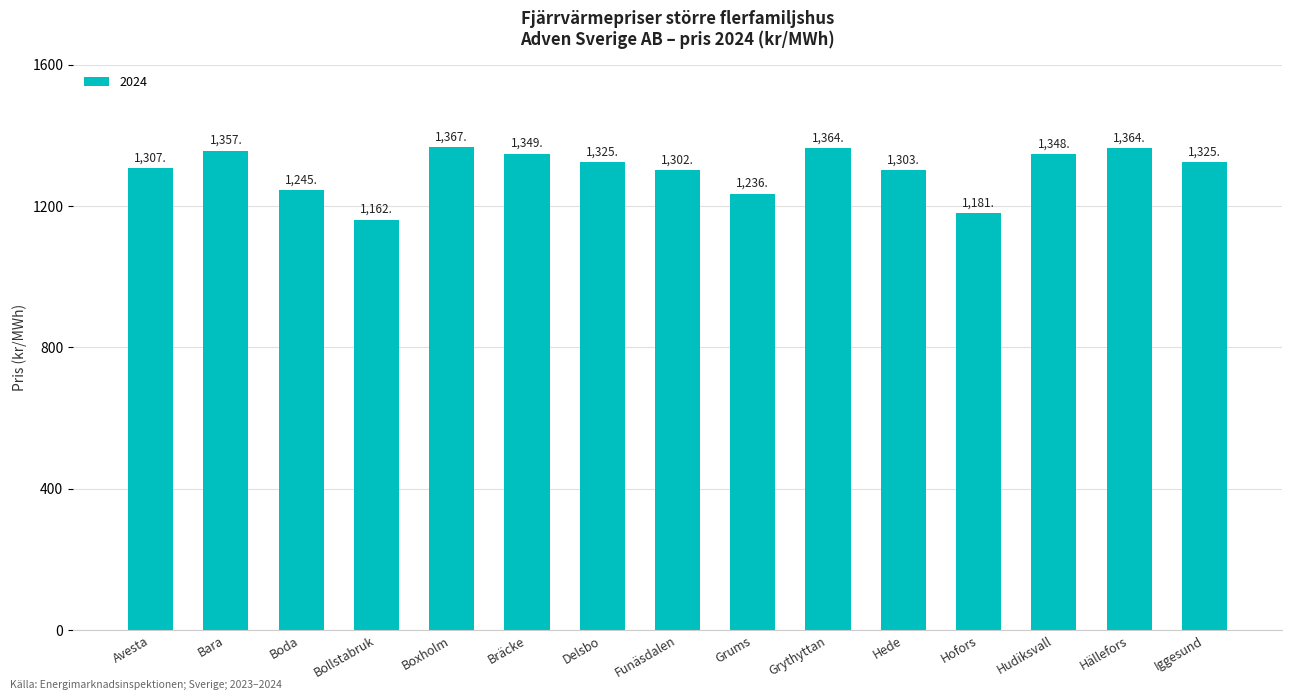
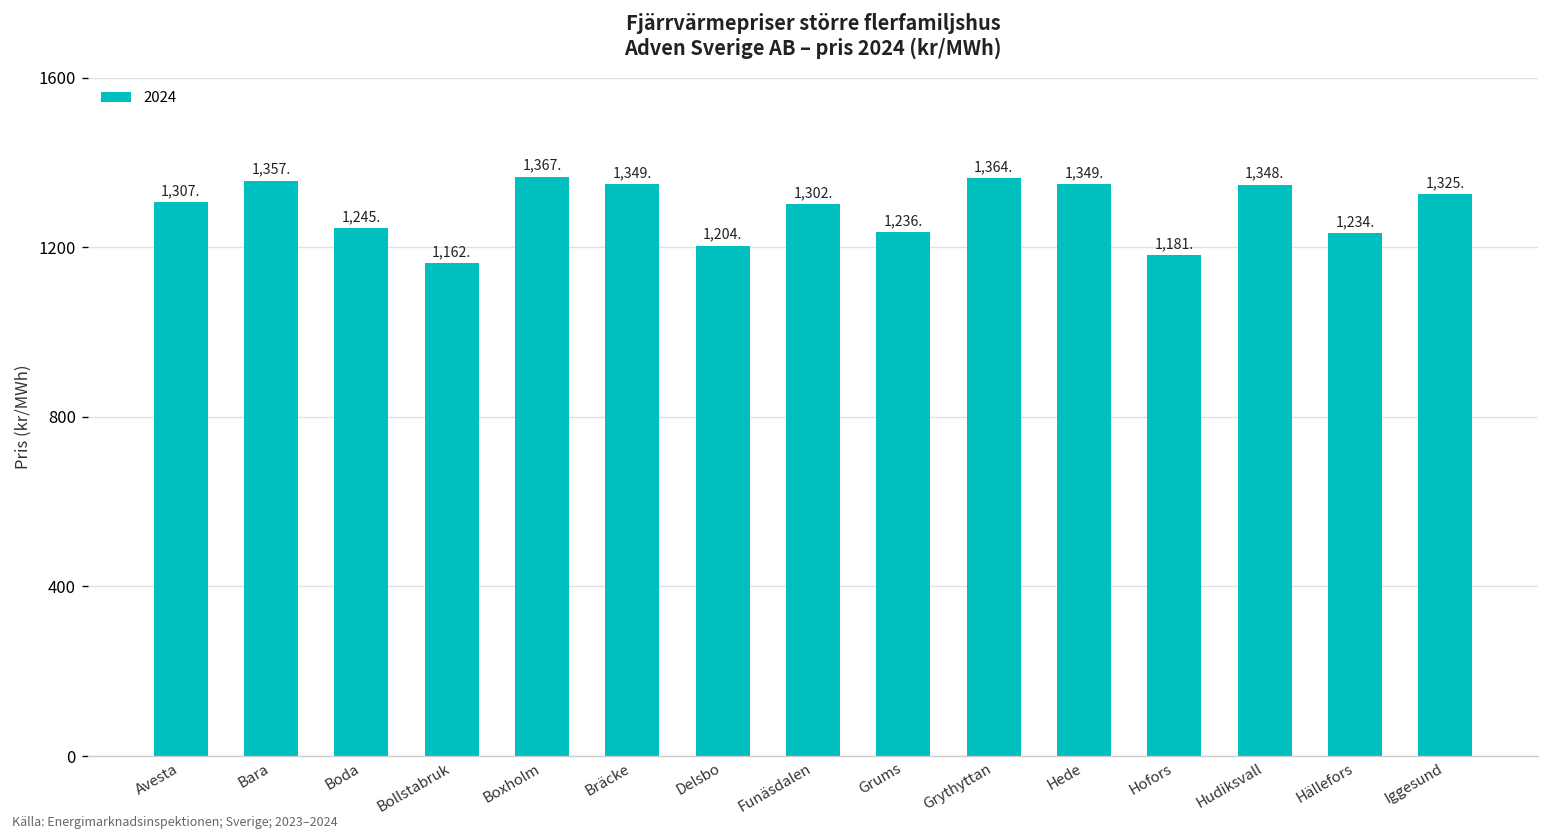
Delsbo: 1,325. -> 1,204.
Hede: 1,303. -> 1,349.
Hällefors: 1,364. -> 1,234.
